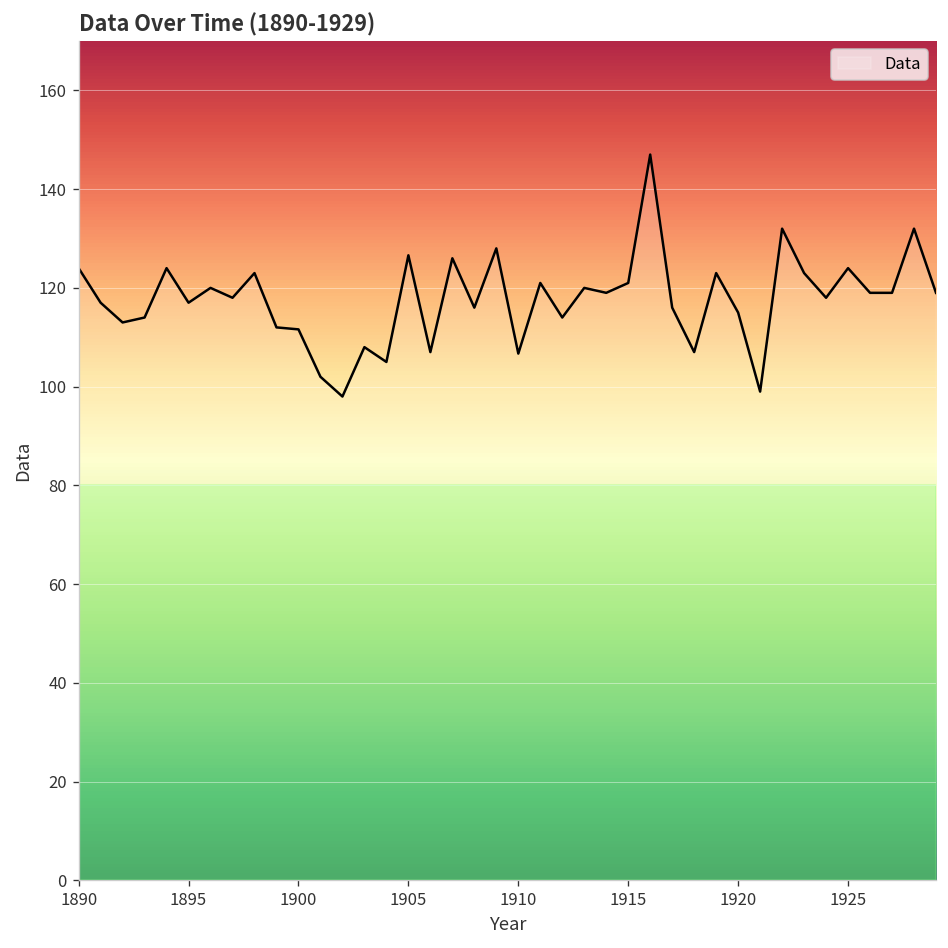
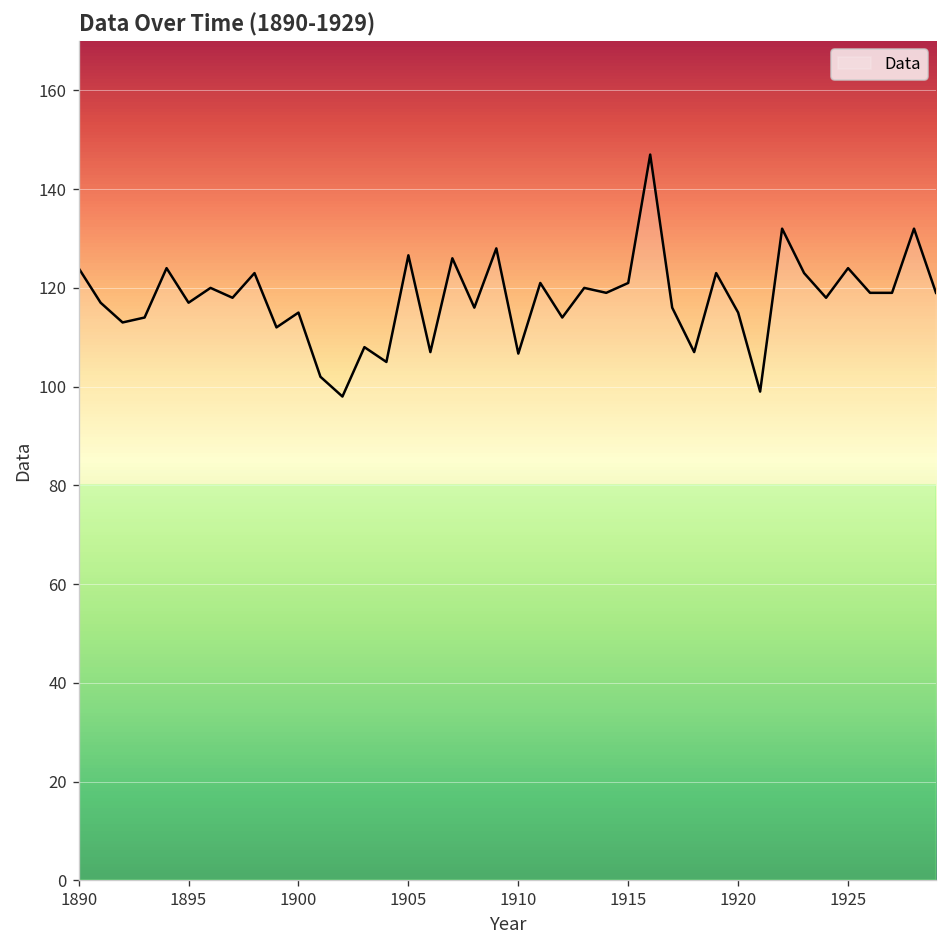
1900: 112 -> 115
